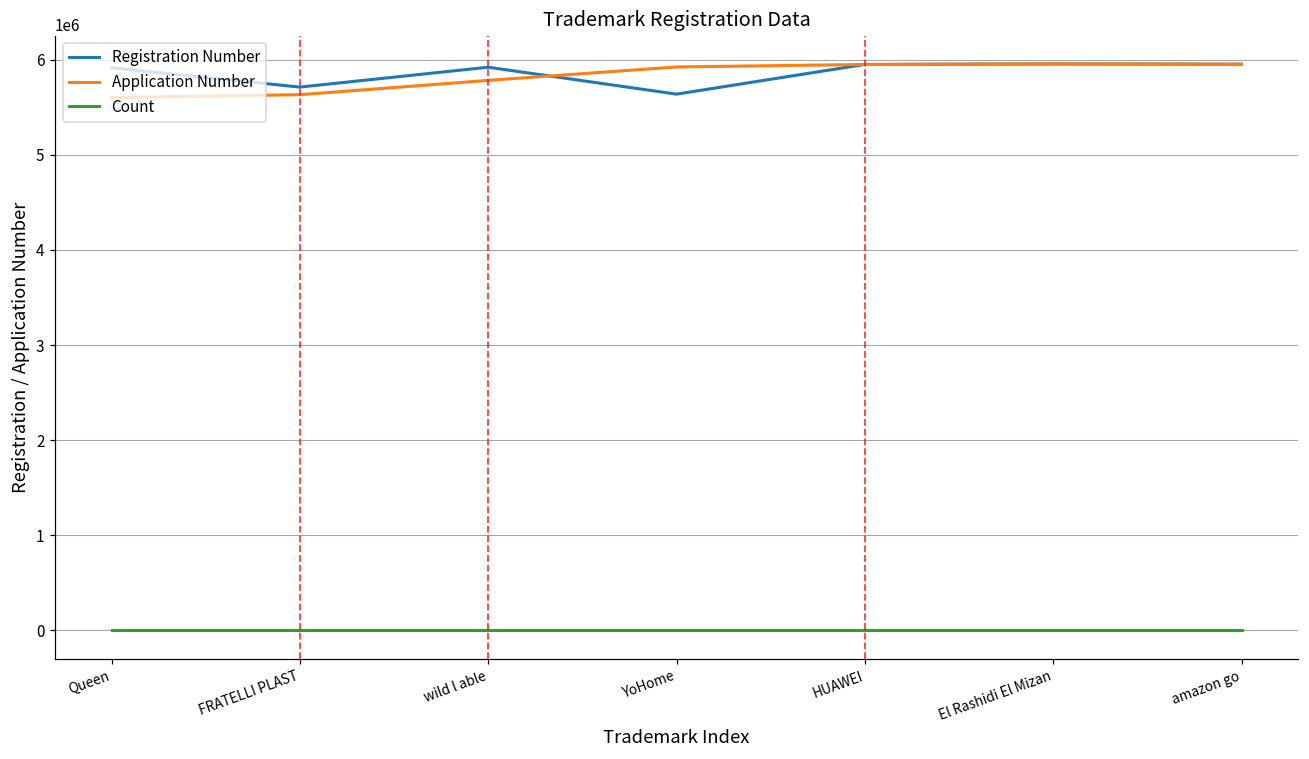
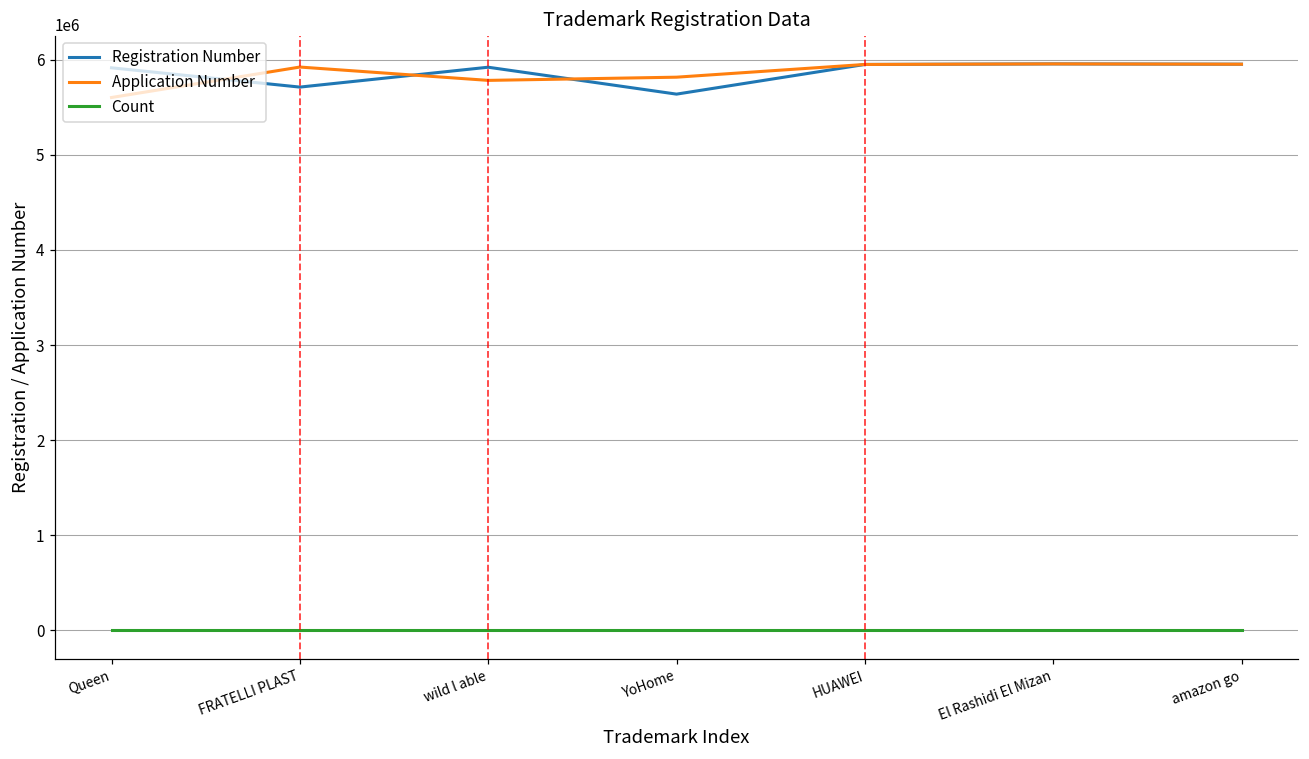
Application Number, FRATELLI PLAST: 5600000 -> 5900000
Application Number, YoHome: 5900000 -> 5800000
